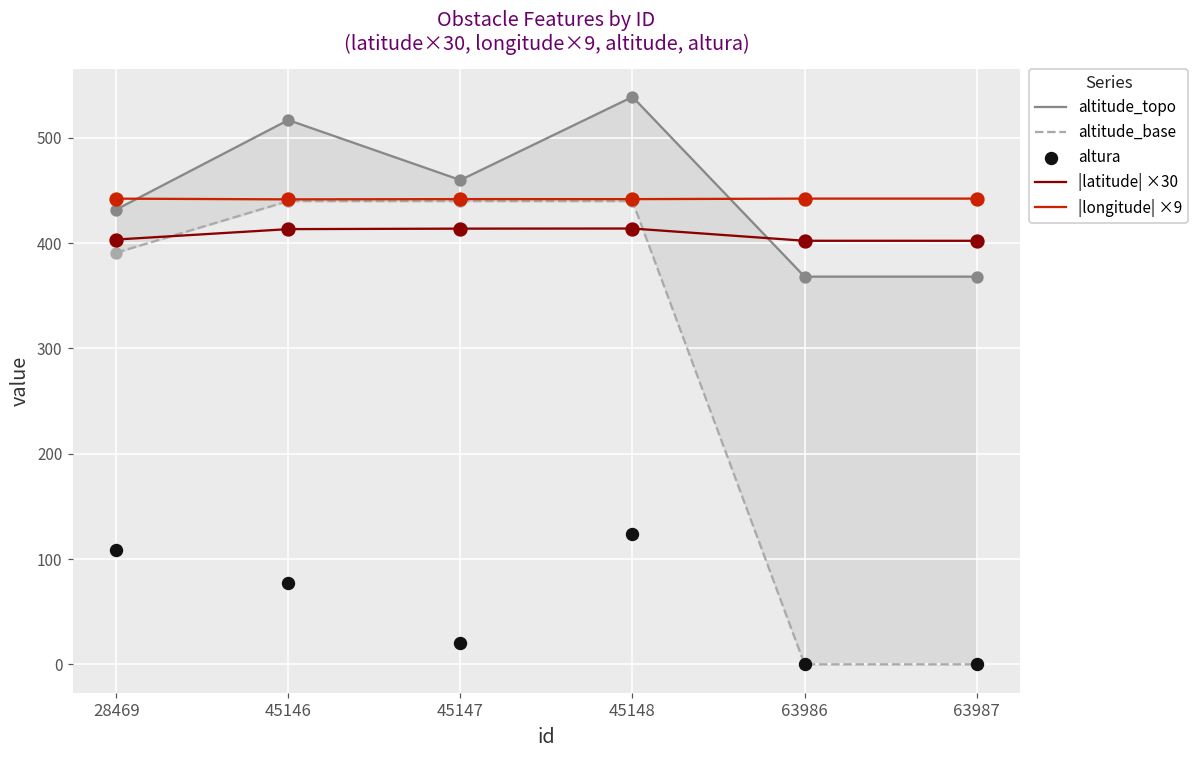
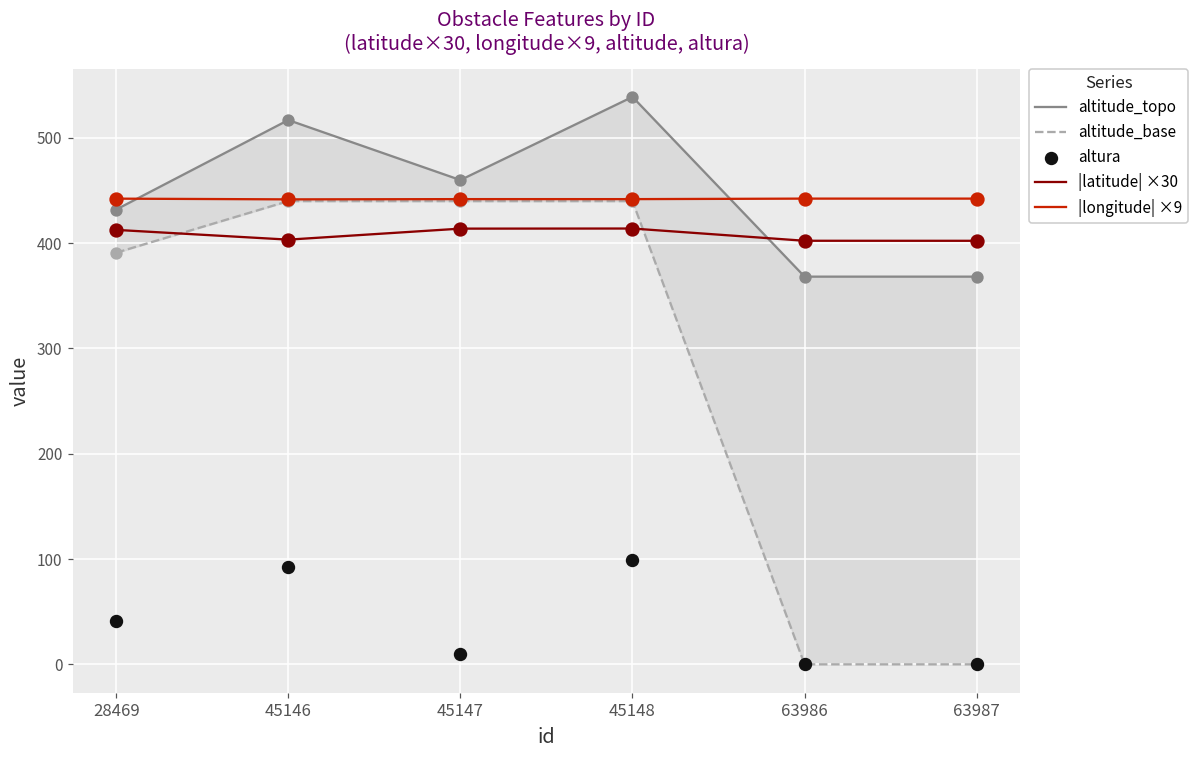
|latitude| ×30, 28469: 400 -> 410
altura, 28469: 110 -> 40
|latitude| ×30, 45146: 410 -> 400
altura, 45146: 80 -> 90
altura, 45147: 20 -> 10
altura, 45148: 120 -> 100
